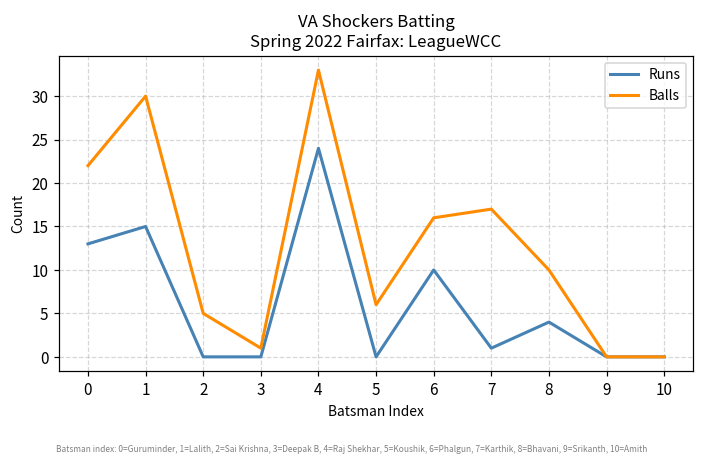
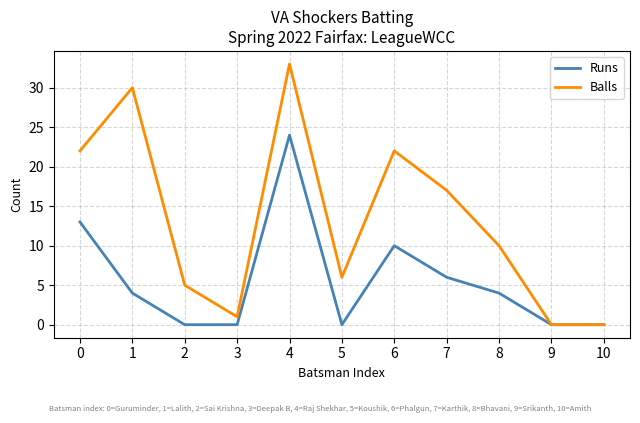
Runs, 1: 15 -> 4
Balls, 6: 16 -> 22
Runs, 7: 1 -> 6
